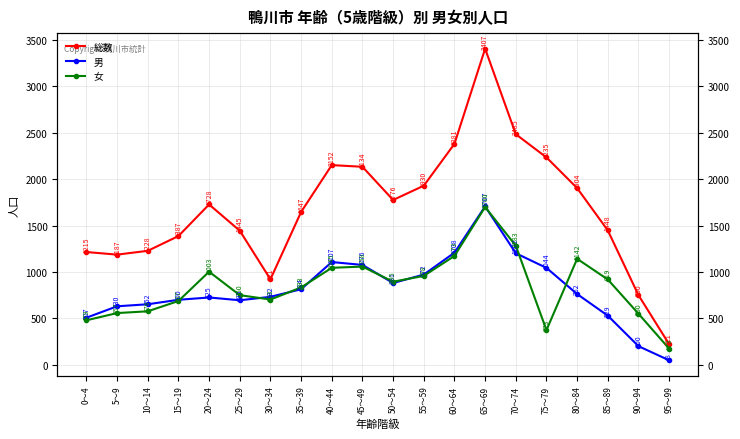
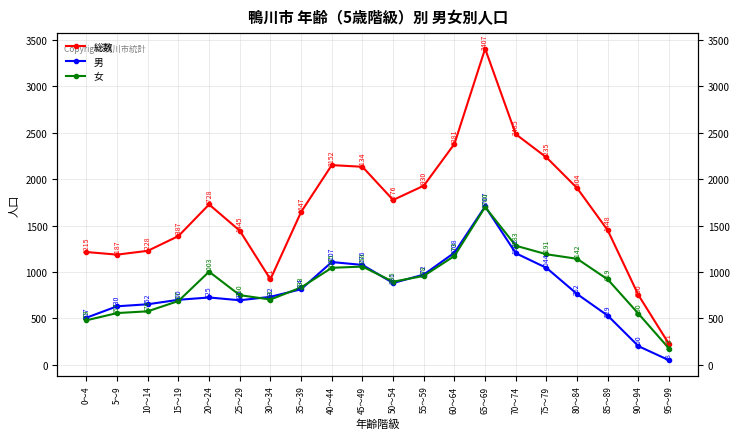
女, 75～79: 373 -> 1191
